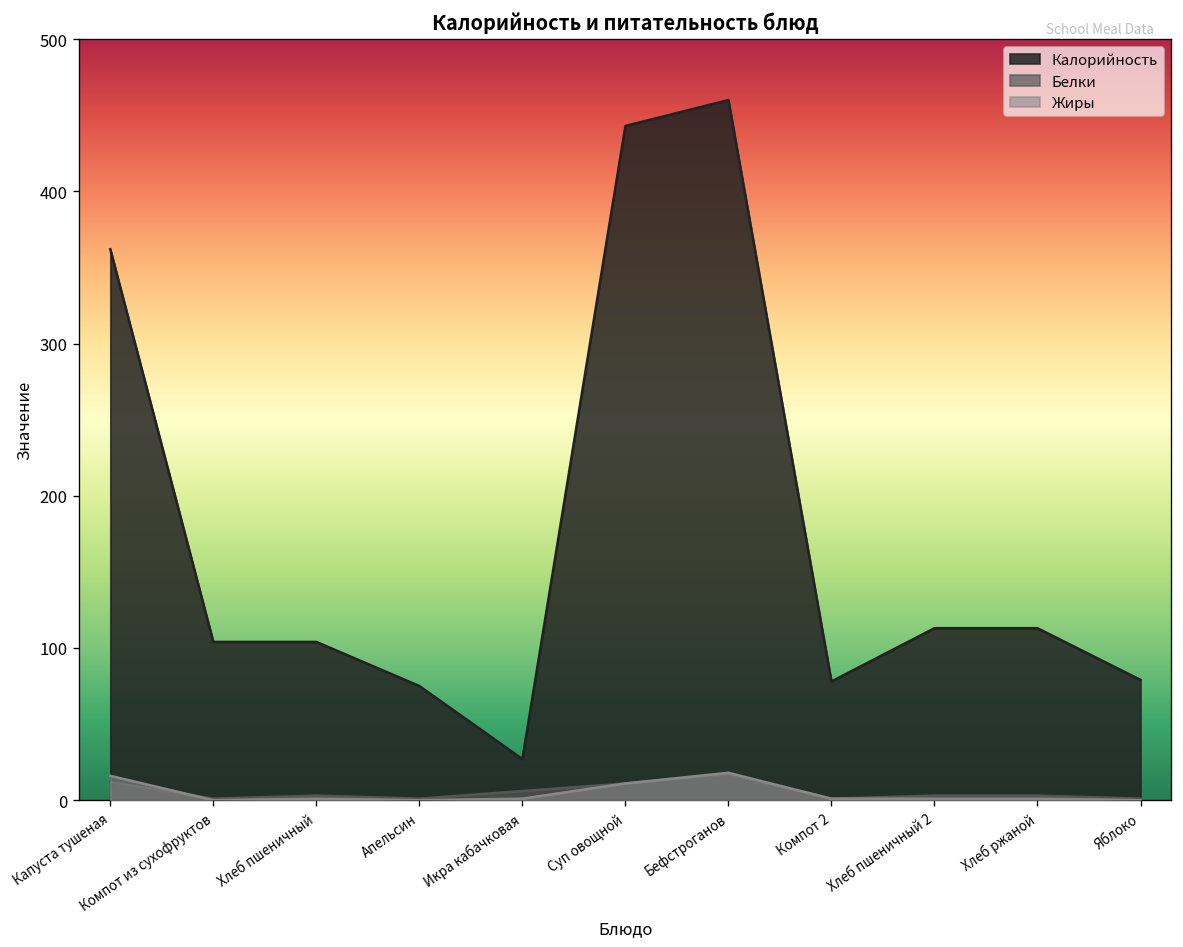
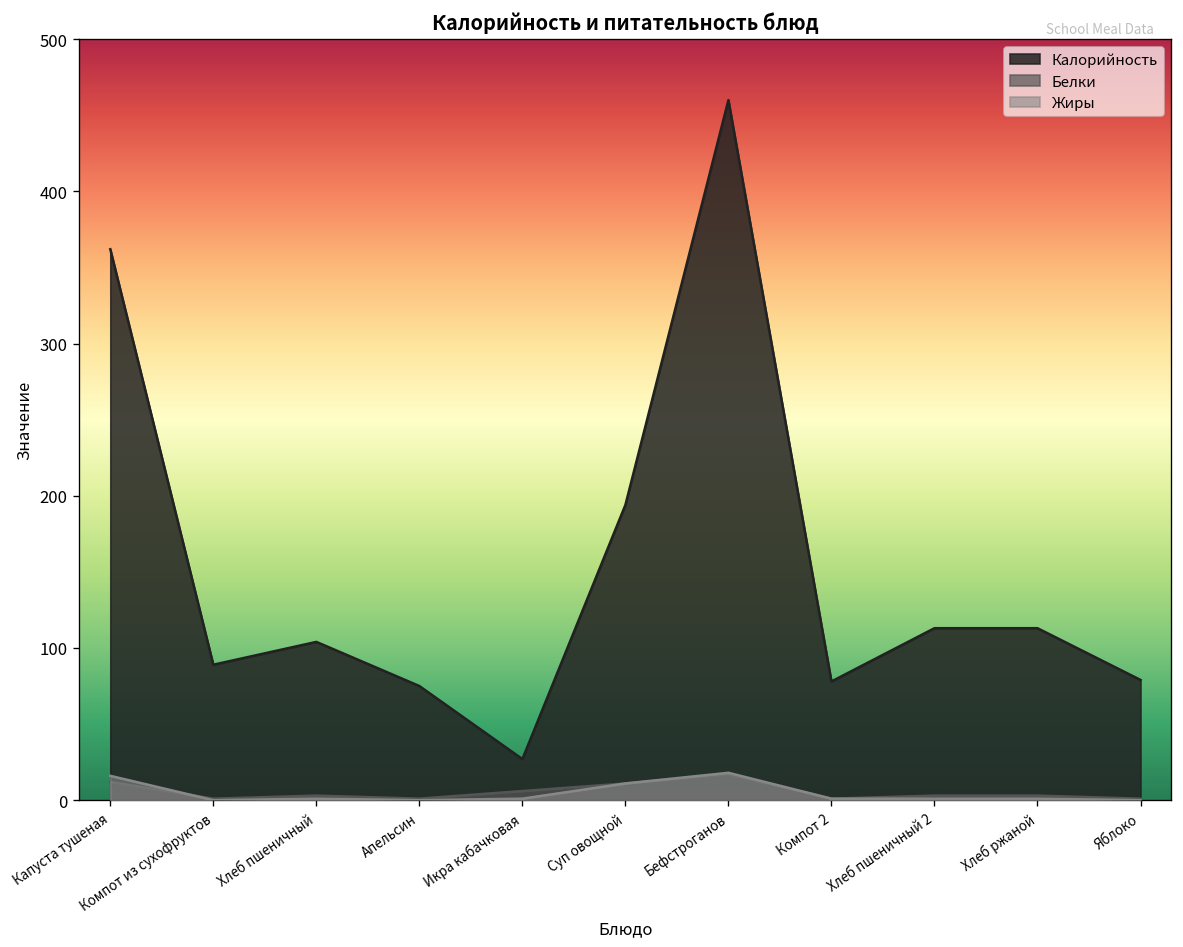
Калорийность, Компот из сухофруктов: 104 -> 89
Калорийность, Суп овощной: 443 -> 194
